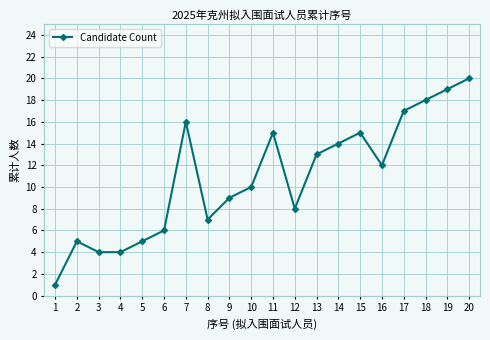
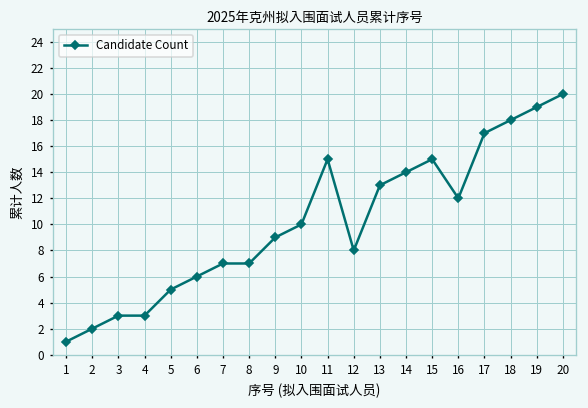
2: 5 -> 2
3: 4 -> 3
4: 4 -> 3
7: 16 -> 7
